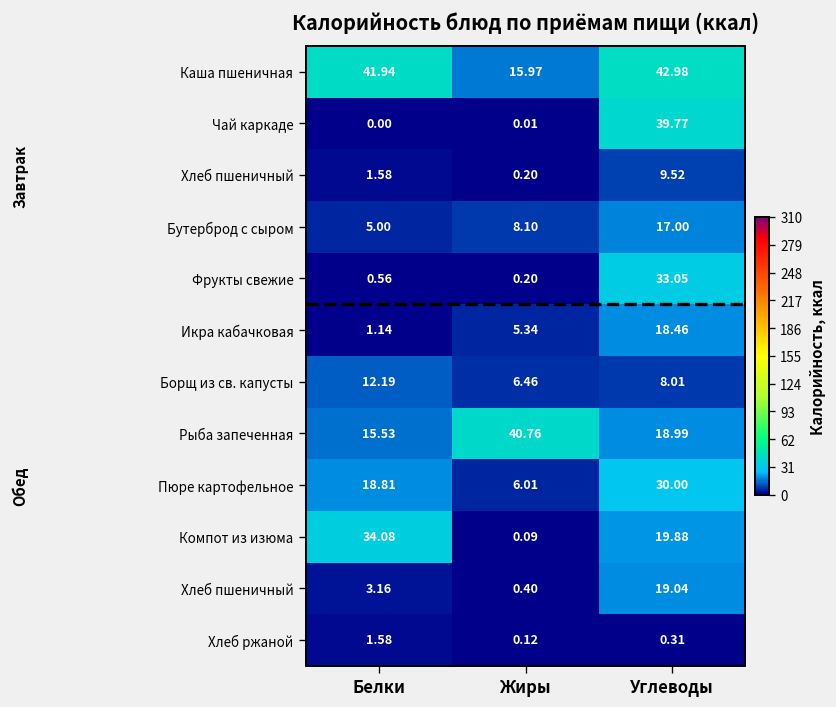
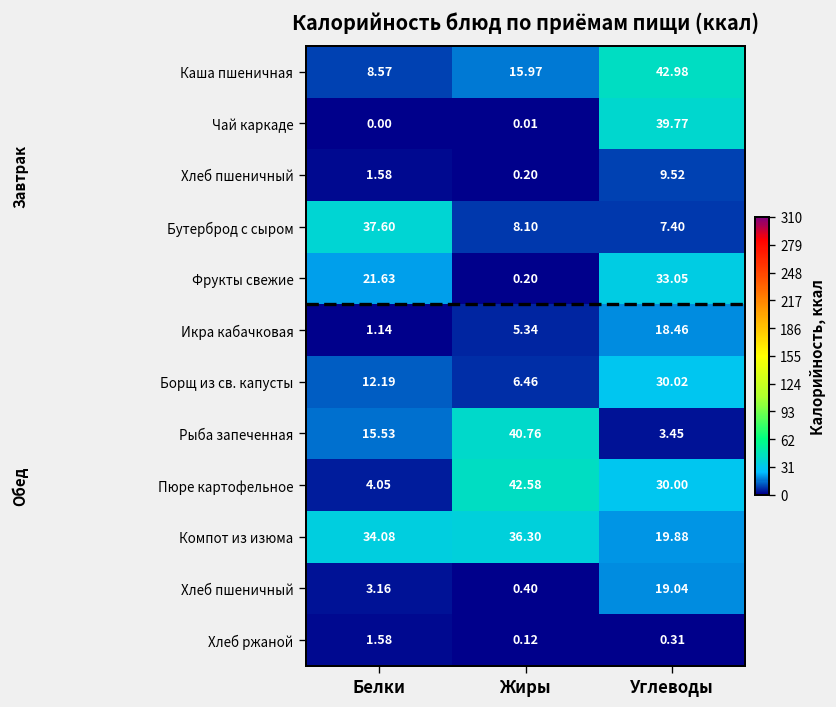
Каша пшеничная, Белки: 41.94 -> 8.57
Бутерброд с сыром, Белки: 5.00 -> 37.60
Бутерброд с сыром, Углеводы: 17.00 -> 7.40
Фрукты свежие, Белки: 0.56 -> 21.63
Борщ из св. капусты, Углеводы: 8.01 -> 30.02
Рыба запеченная, Углеводы: 18.99 -> 3.45
Пюре картофельное, Белки: 18.81 -> 4.05
Пюре картофельное, Жиры: 6.01 -> 42.58
Компот из изюма, Жиры: 0.09 -> 36.30
